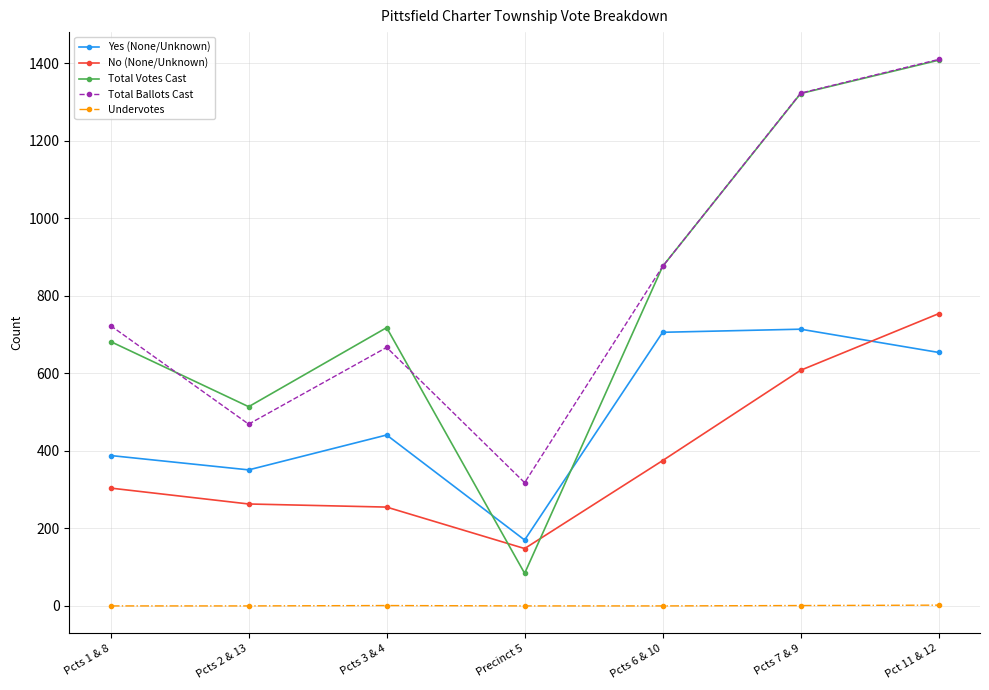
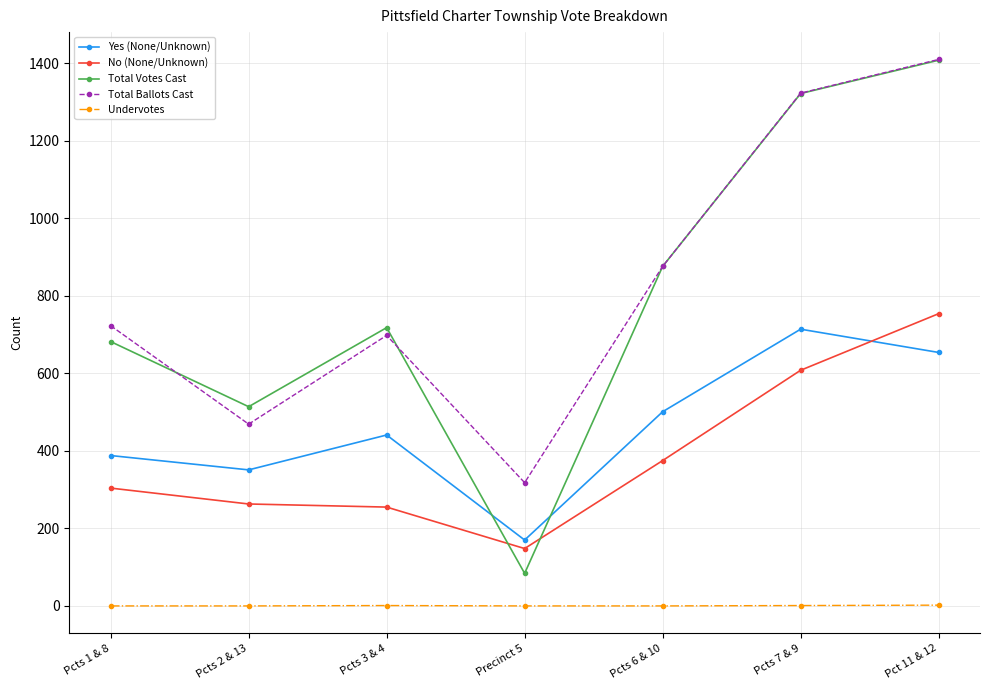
Total Ballots Cast, Pcts 3 & 4: 670 -> 700
Yes (None/Unknown), Pcts 6 & 10: 710 -> 500
